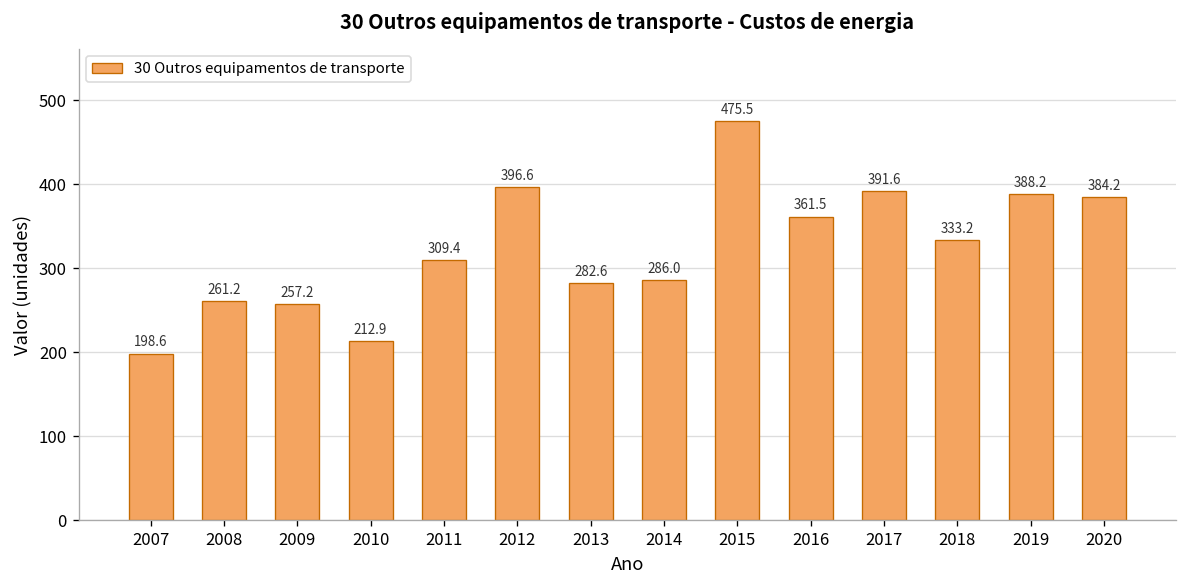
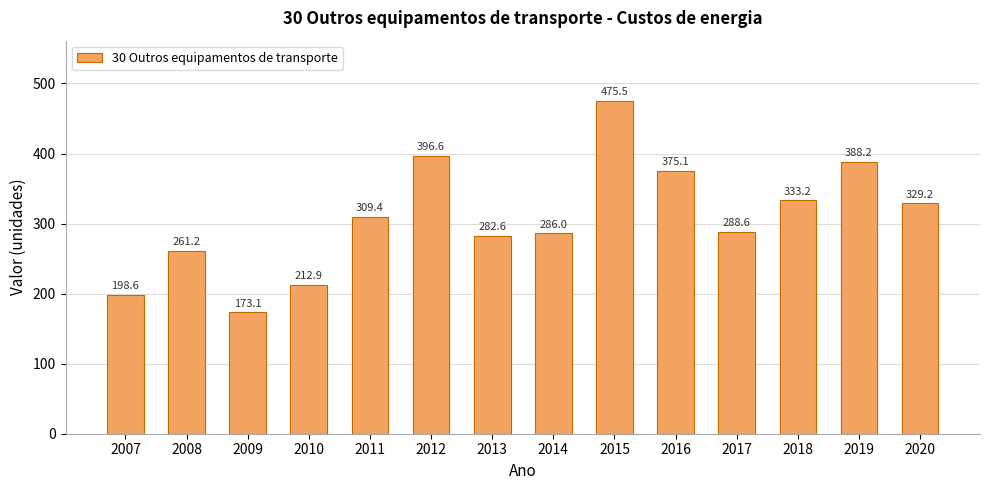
2009: 257.2 -> 173.1
2016: 361.5 -> 375.1
2017: 391.6 -> 288.6
2020: 384.2 -> 329.2
